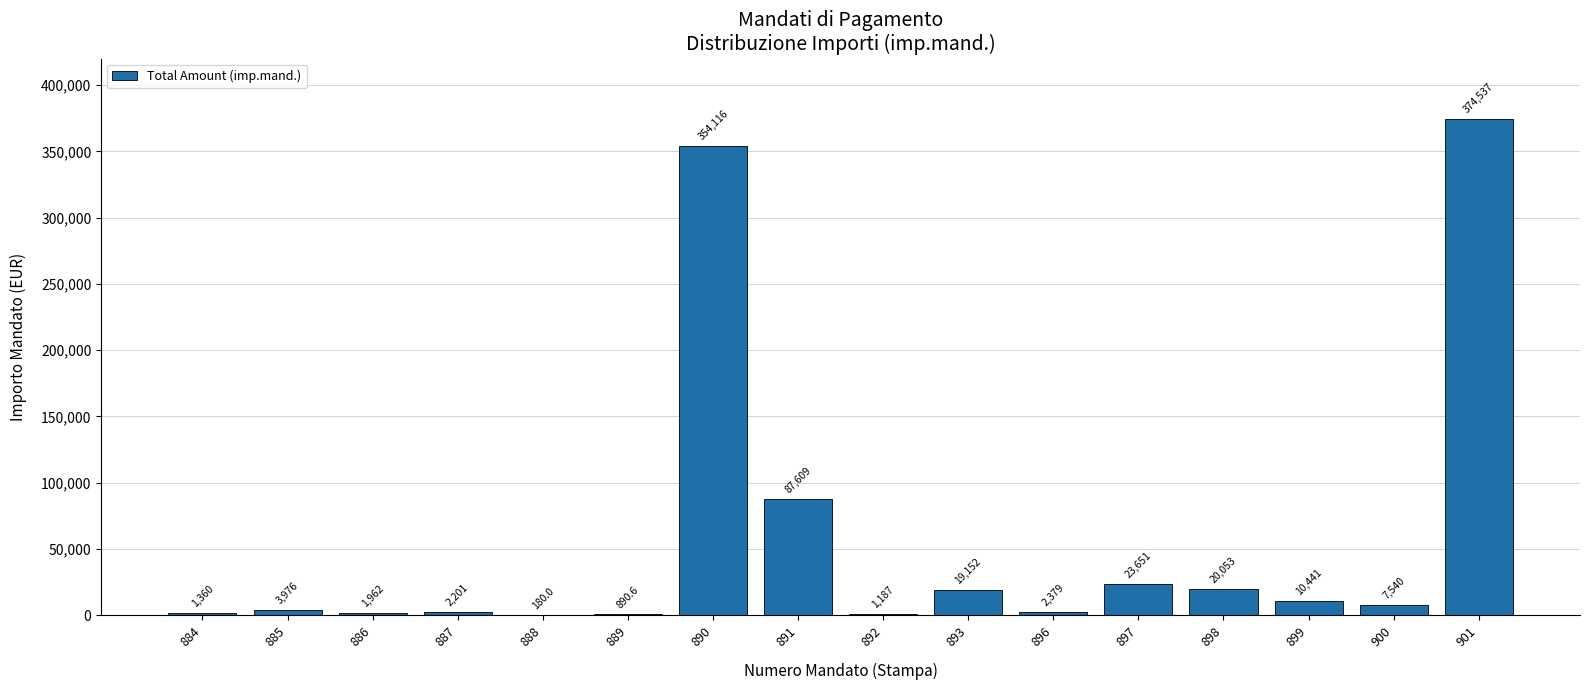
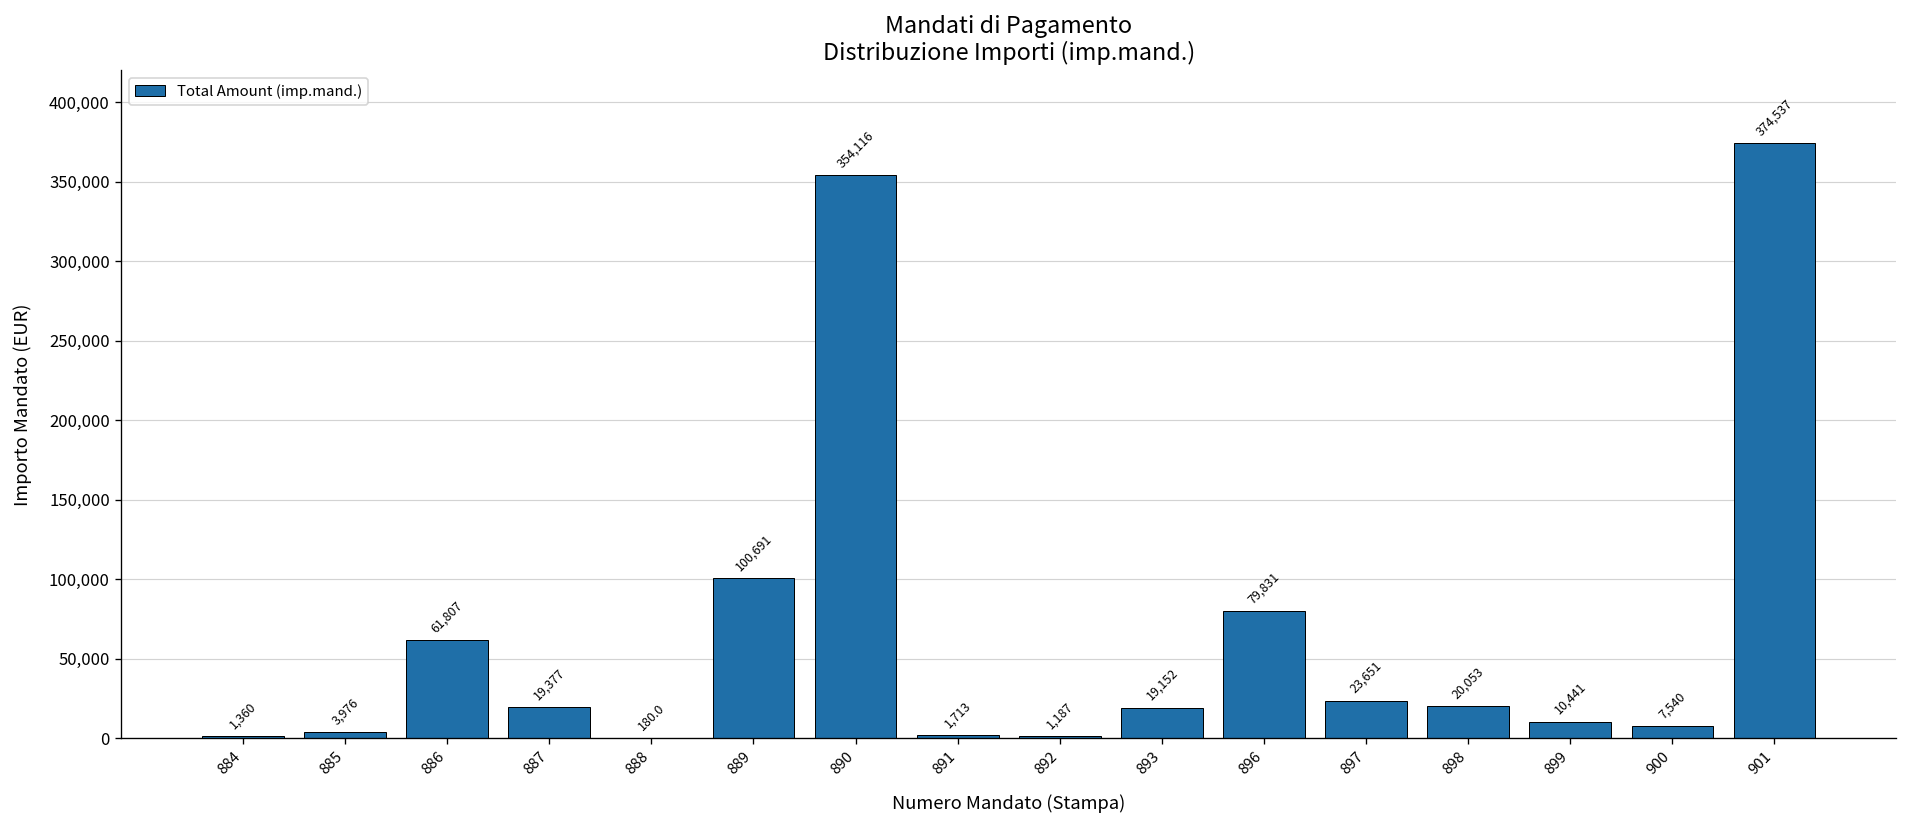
886: 1,962 -> 61,807
887: 2,201 -> 19,377
889: 890.6 -> 100,691
891: 87,609 -> 1,713
896: 2,379 -> 79,831
